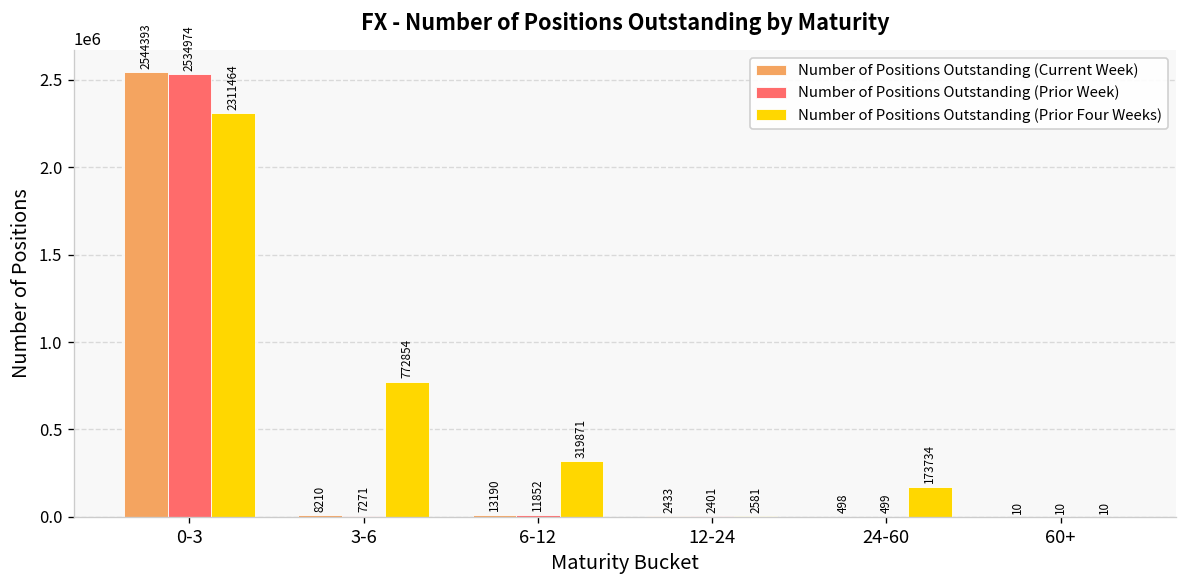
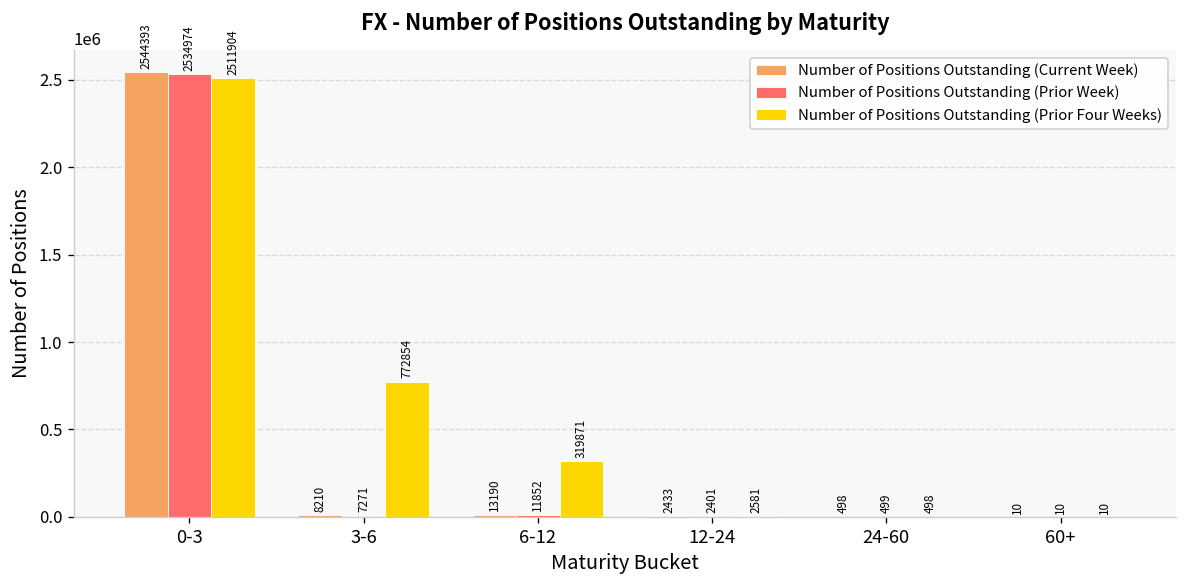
Number of Positions Outstanding (Prior Four Weeks), 0-3: 2311464 -> 2511904
Number of Positions Outstanding (Prior Four Weeks), 24-60: 173734 -> 498
